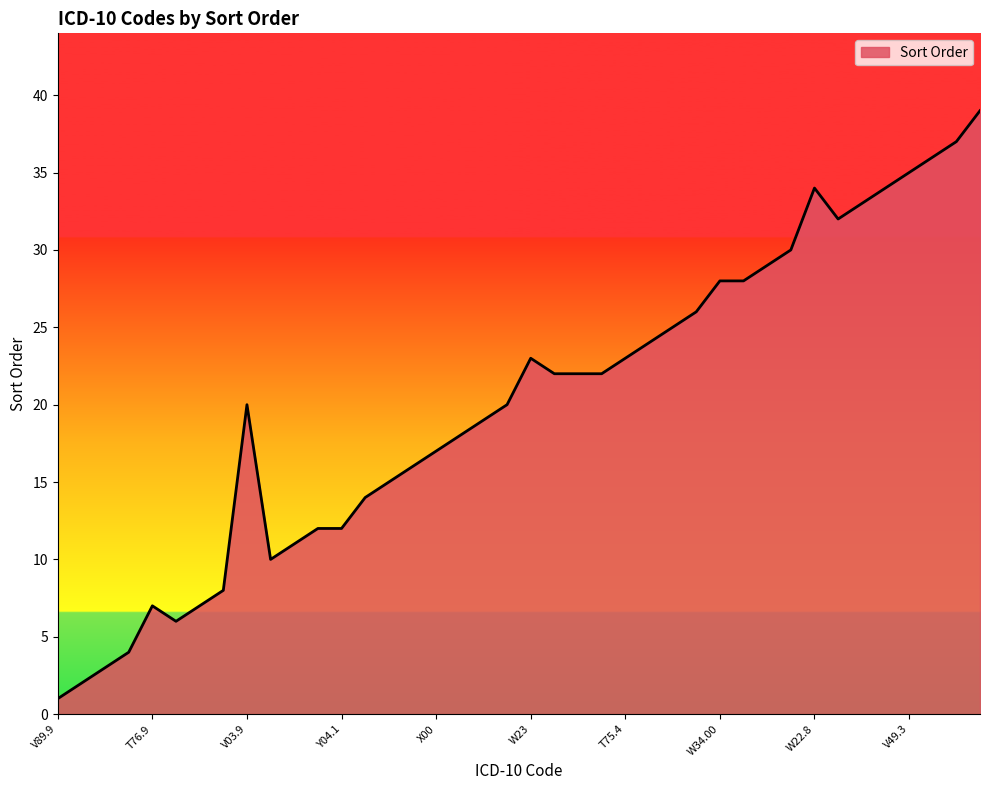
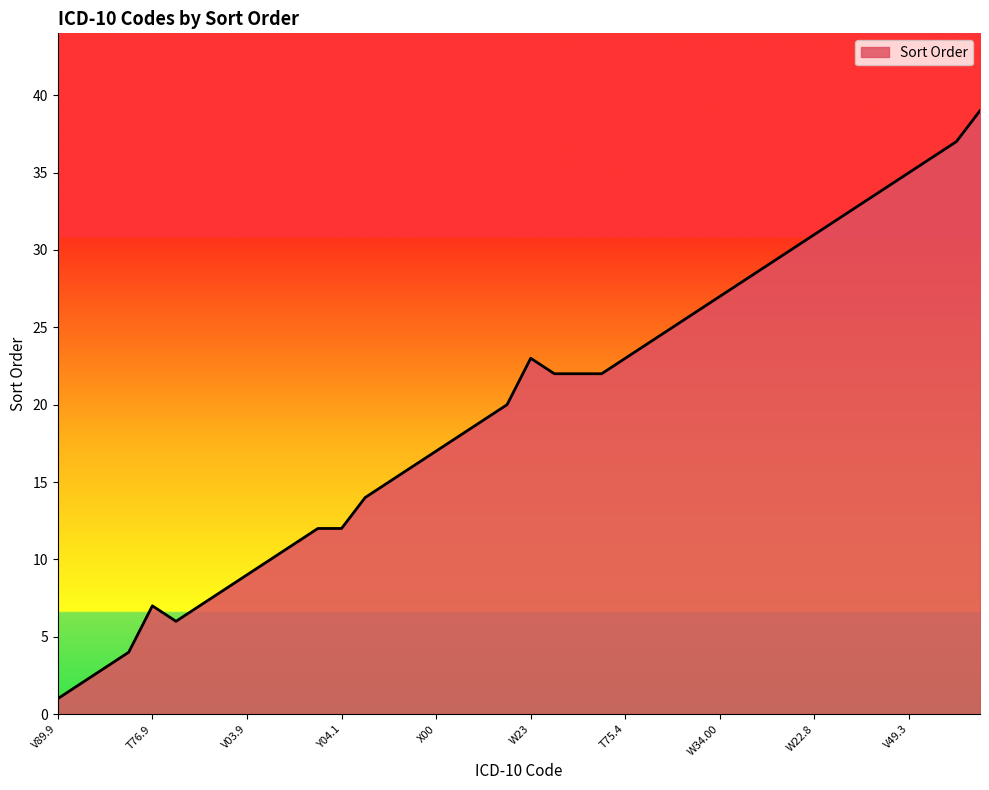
V03.9: 20 -> 9
W34.00: 28 -> 27
W22.8: 34 -> 31
